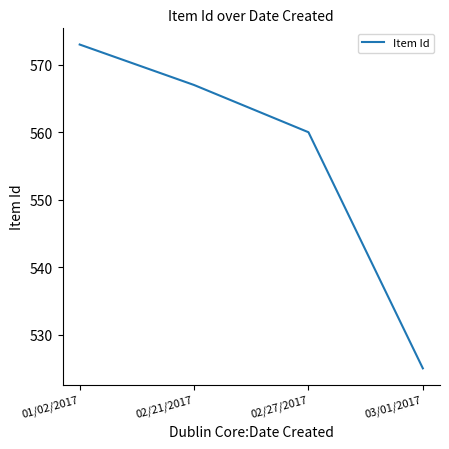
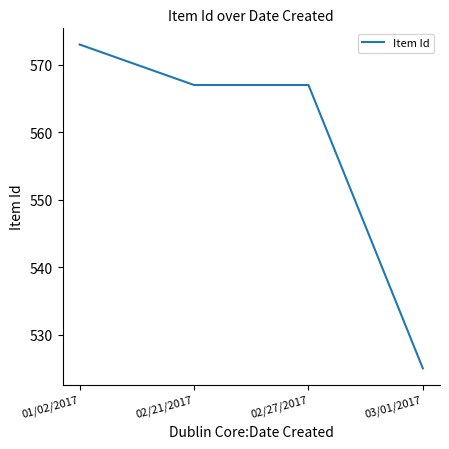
02/27/2017: 560 -> 567
